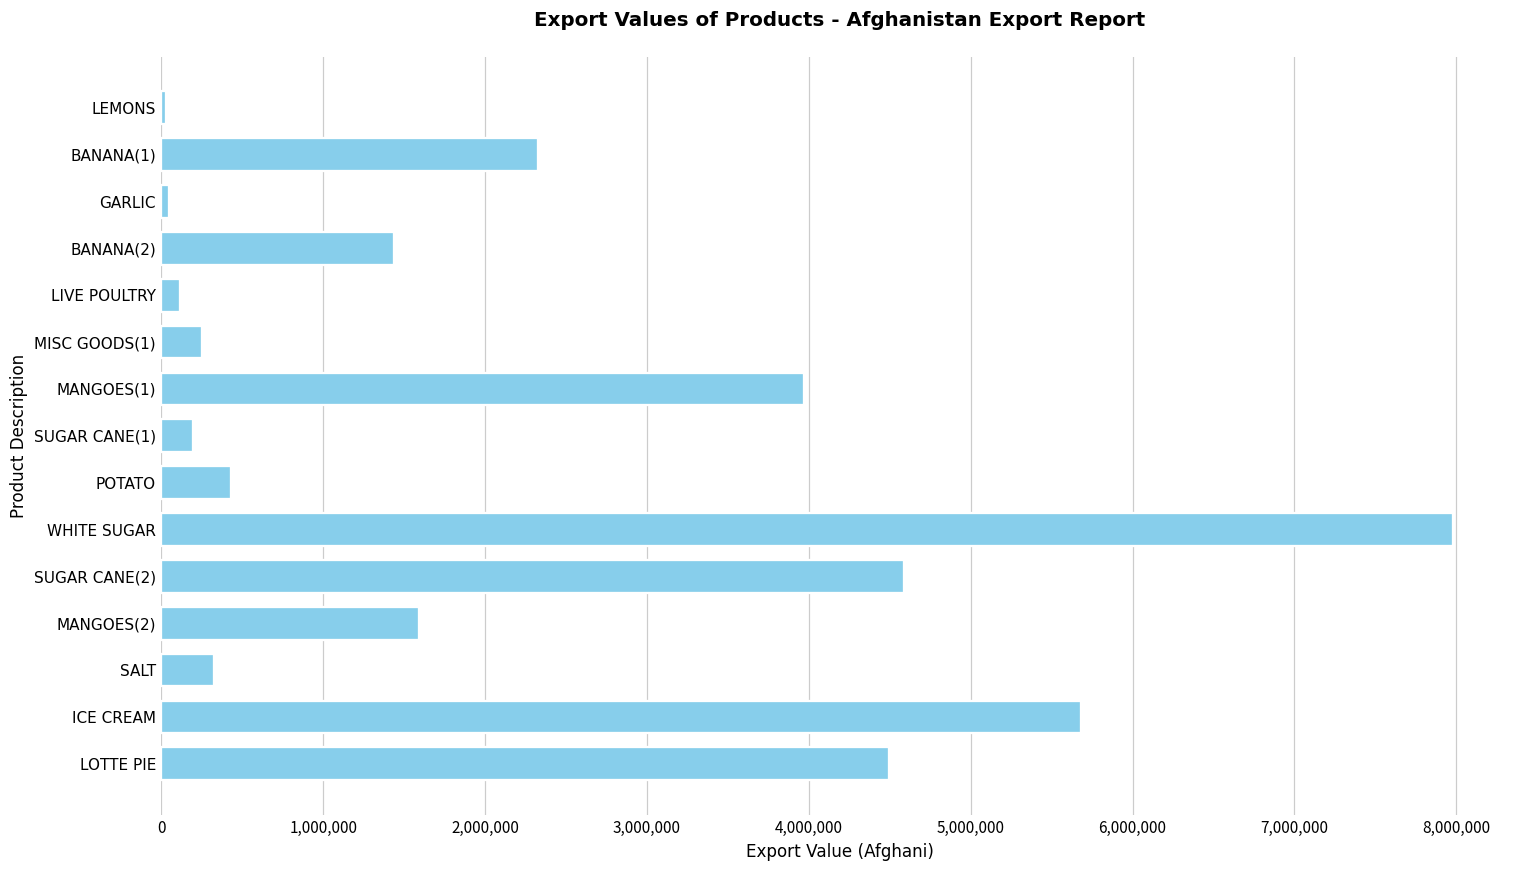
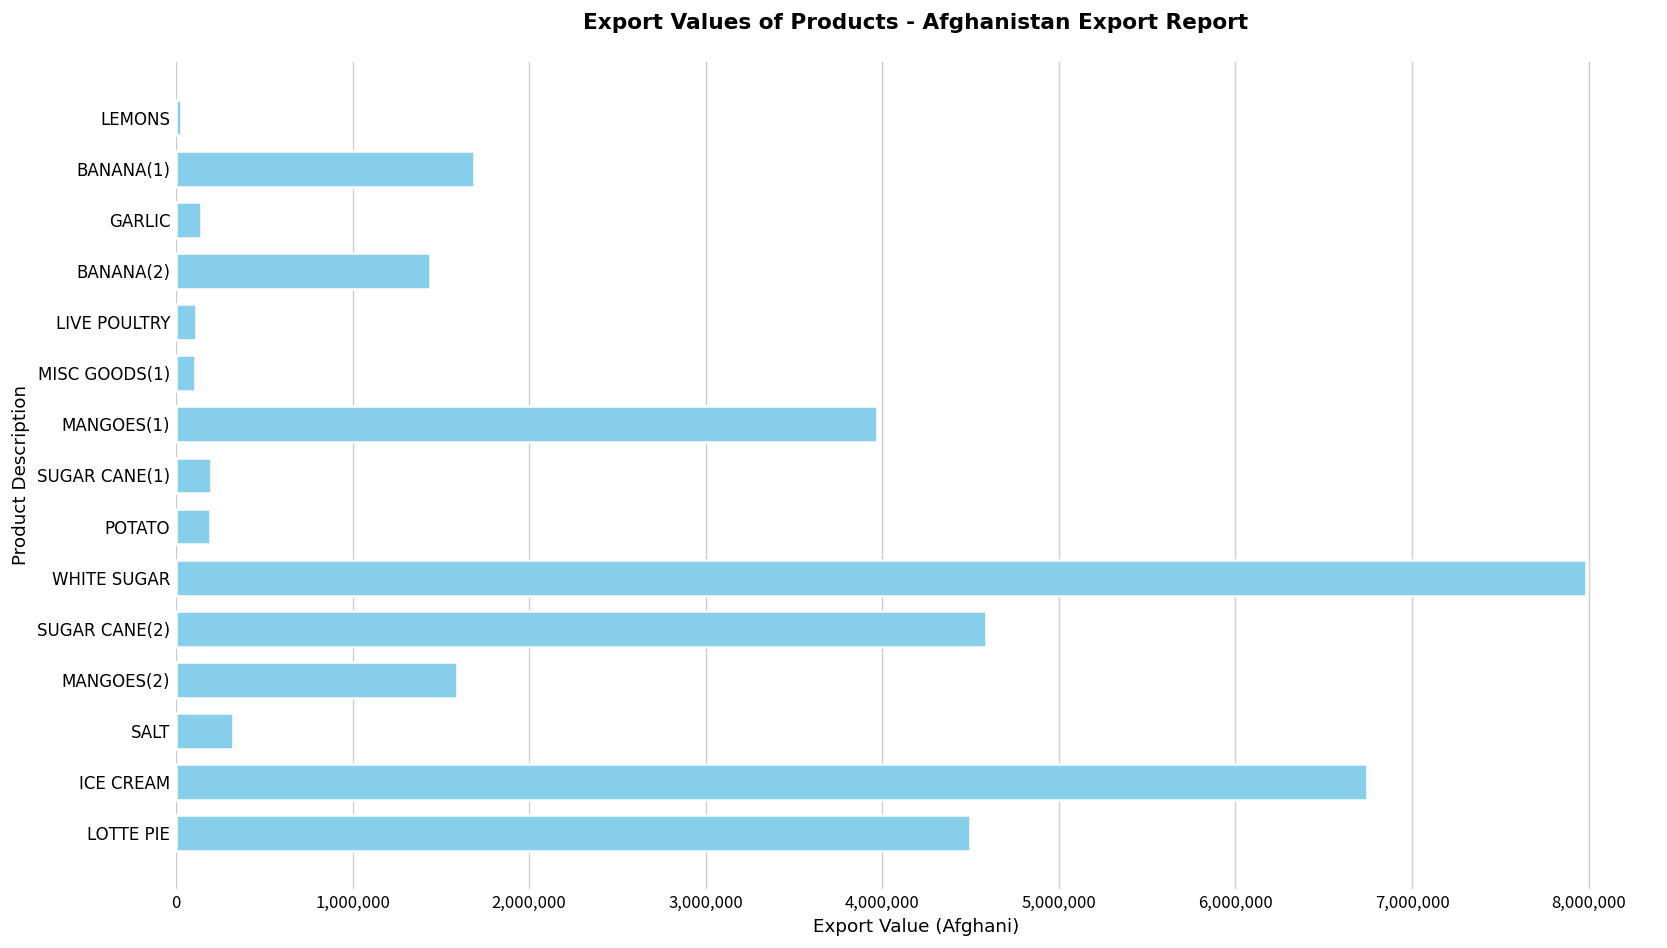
BANANA(1): 2,330,000 -> 1,690,000
GARLIC: 50,000 -> 140,000
MISC GOODS(1): 250,000 -> 110,000
POTATO: 430,000 -> 190,000
ICE CREAM: 5,680,000 -> 6,740,000
